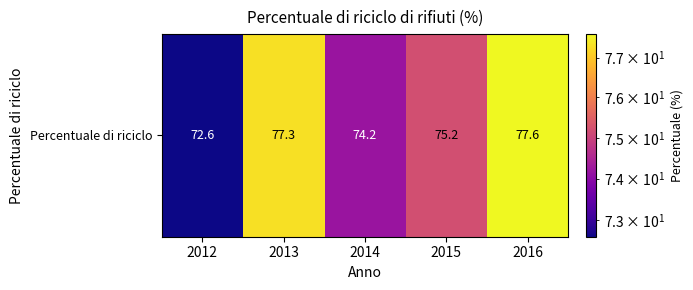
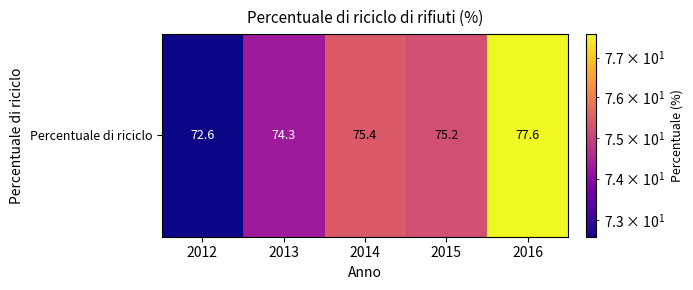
Percentuale di riciclo, 2013: 77.3 -> 74.3
Percentuale di riciclo, 2014: 74.2 -> 75.4
